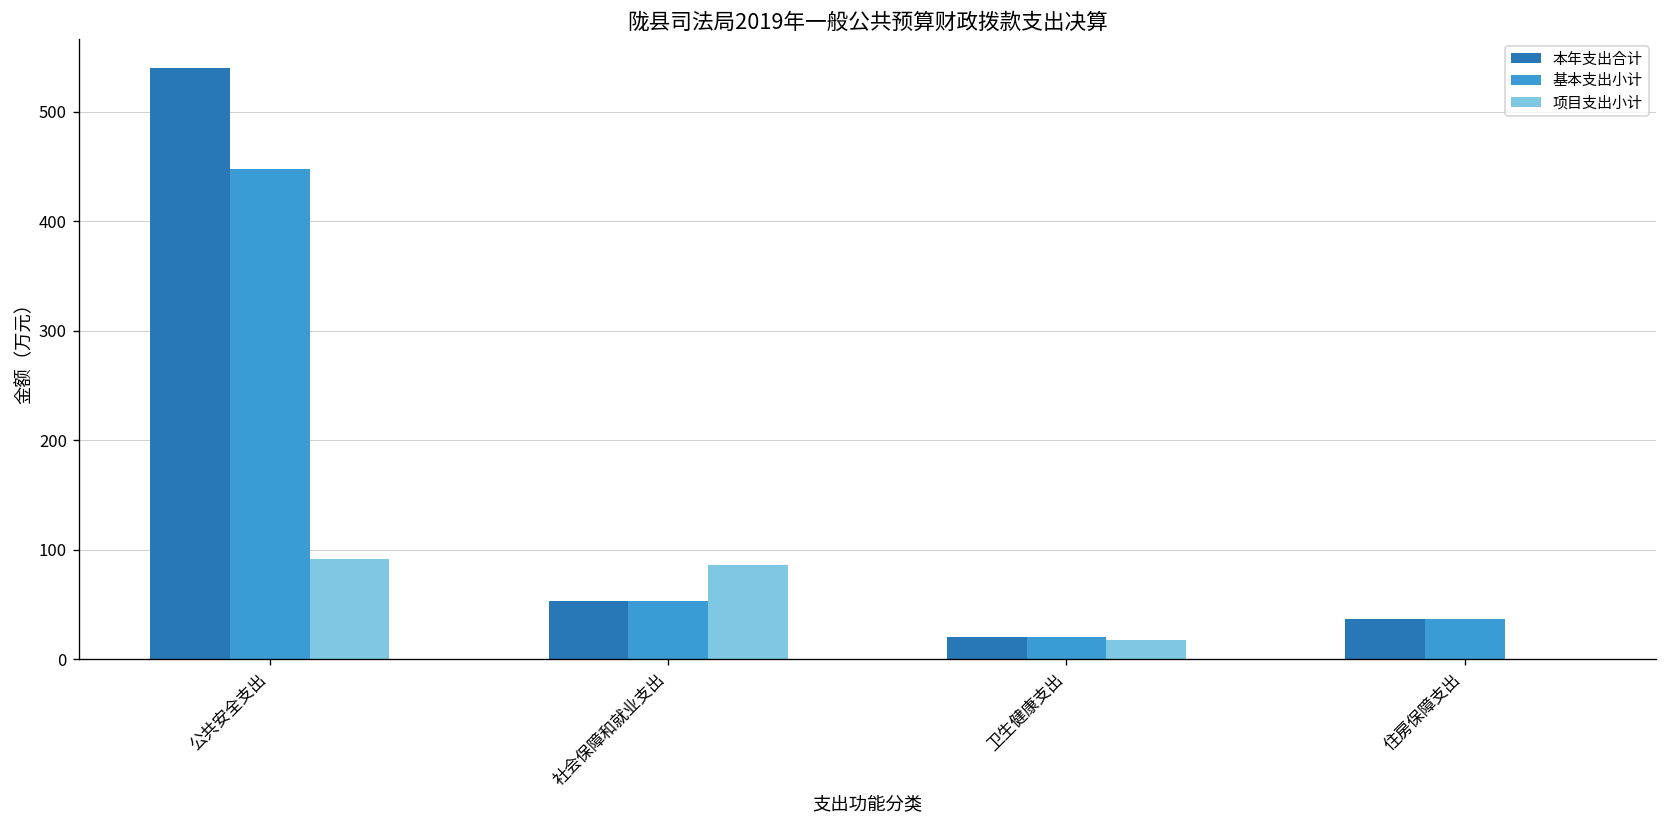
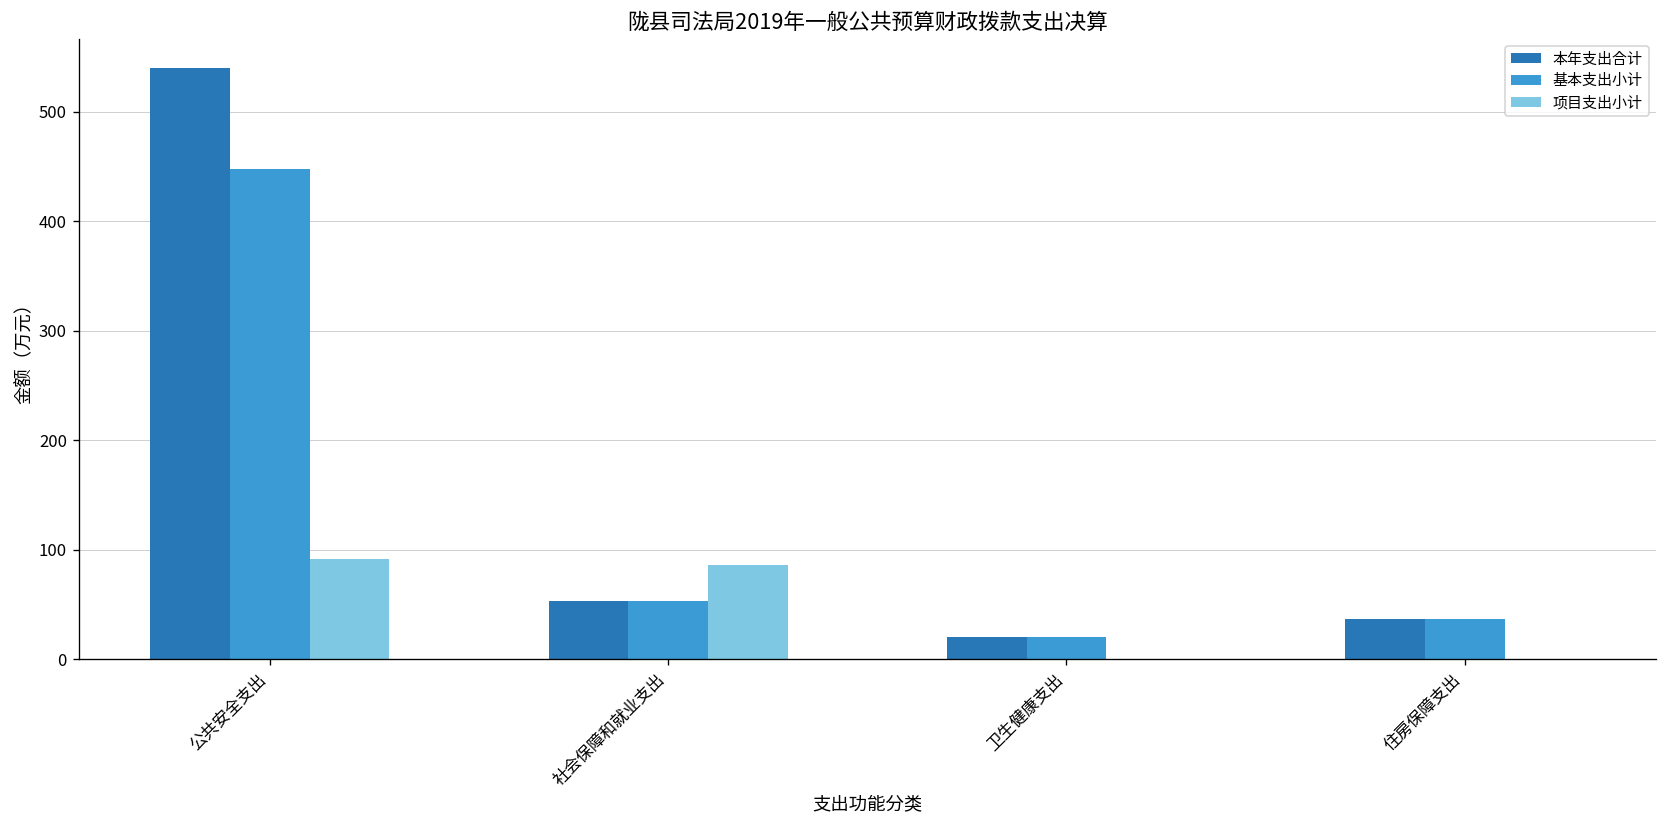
项目支出小计, 卫生健康支出: 20 -> 0
